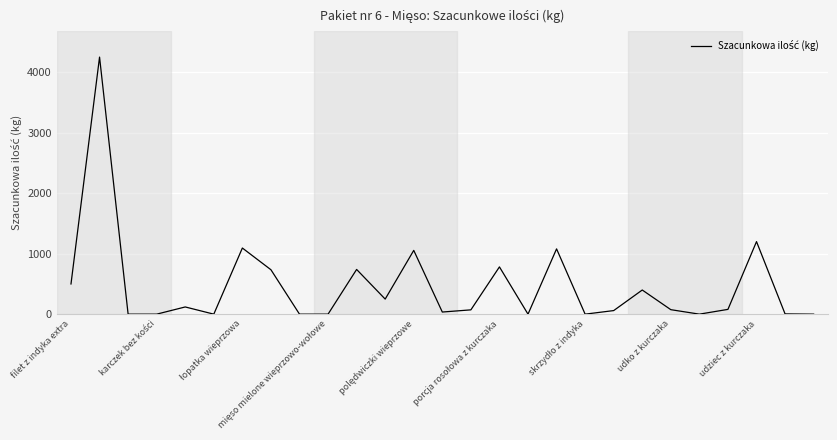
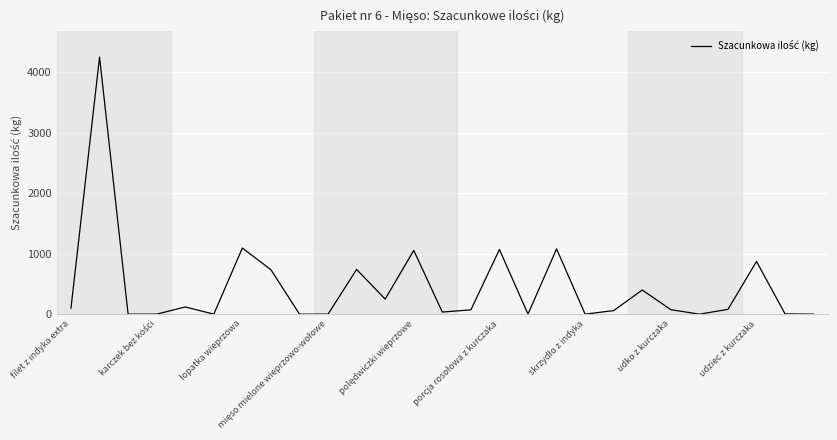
filet z indyka extra: 500 -> 100
porcja rosołowa z kurczaka: 800 -> 1100
udziec z kurczaka: 1200 -> 900
